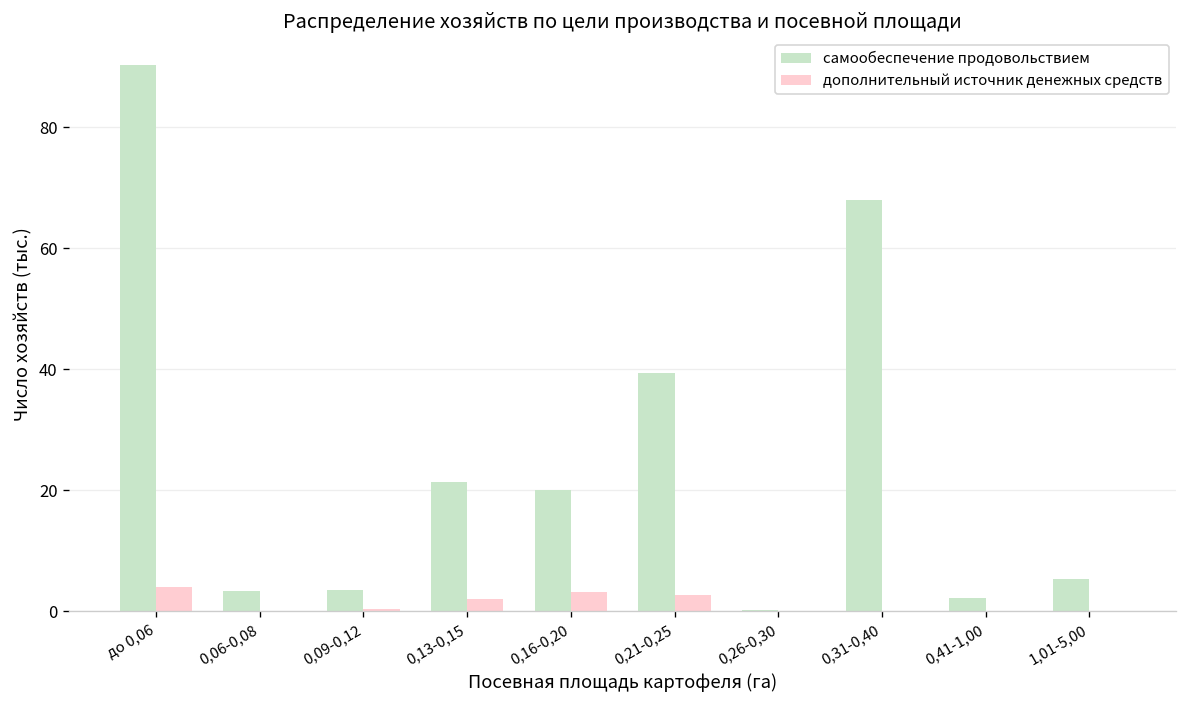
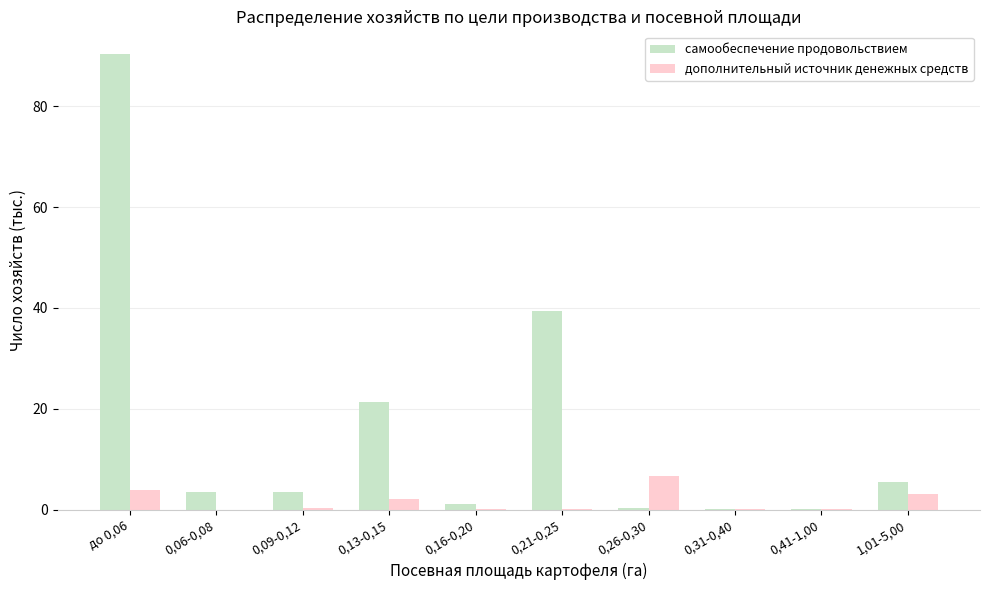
самообеспечение продовольствием, 0,16-0,20: 20 -> 1
дополнительный источник денежных средств, 0,16-0,20: 3 -> 0
дополнительный источник денежных средств, 0,21-0,25: 3 -> 0
дополнительный источник денежных средств, 0,26-0,30: 0 -> 7
самообеспечение продовольствием, 0,31-0,40: 68 -> 0
самообеспечение продовольствием, 0,41-1,00: 2 -> 0
дополнительный источник денежных средств, 1,01-5,00: 0 -> 3
